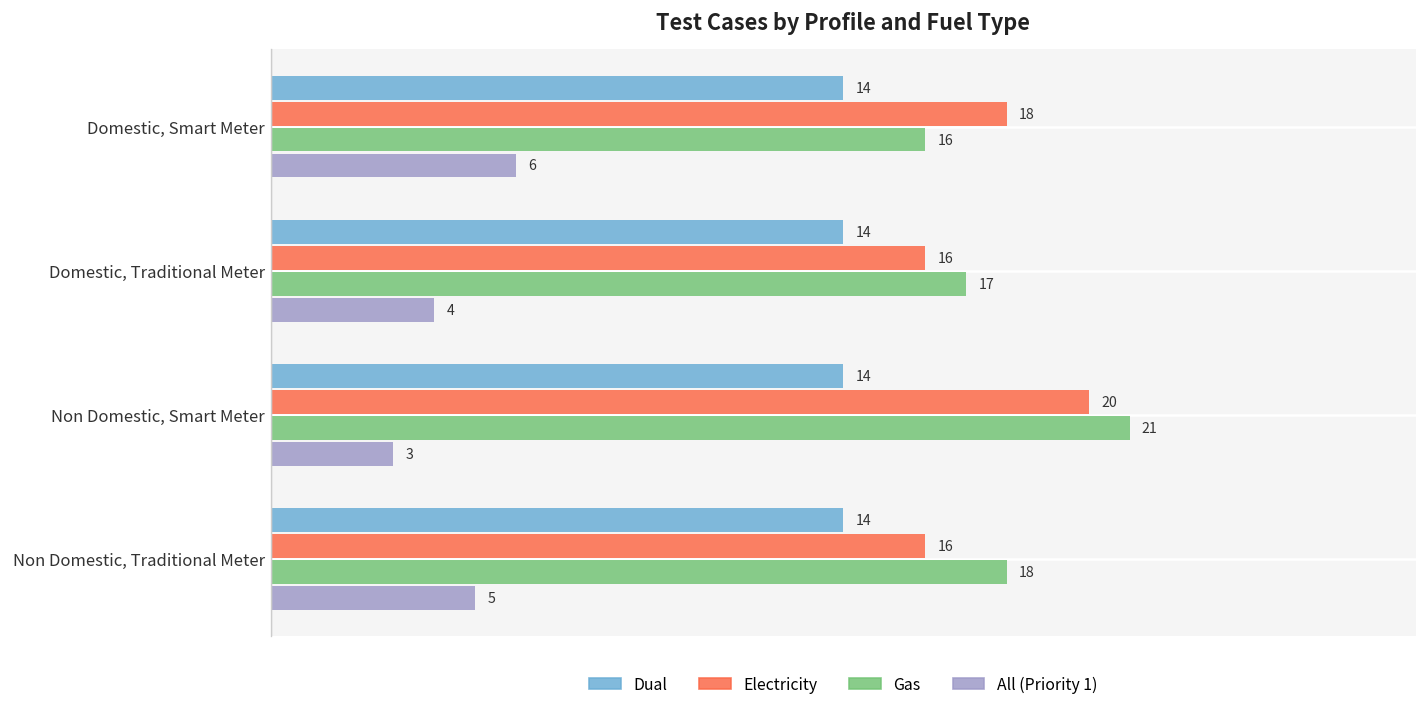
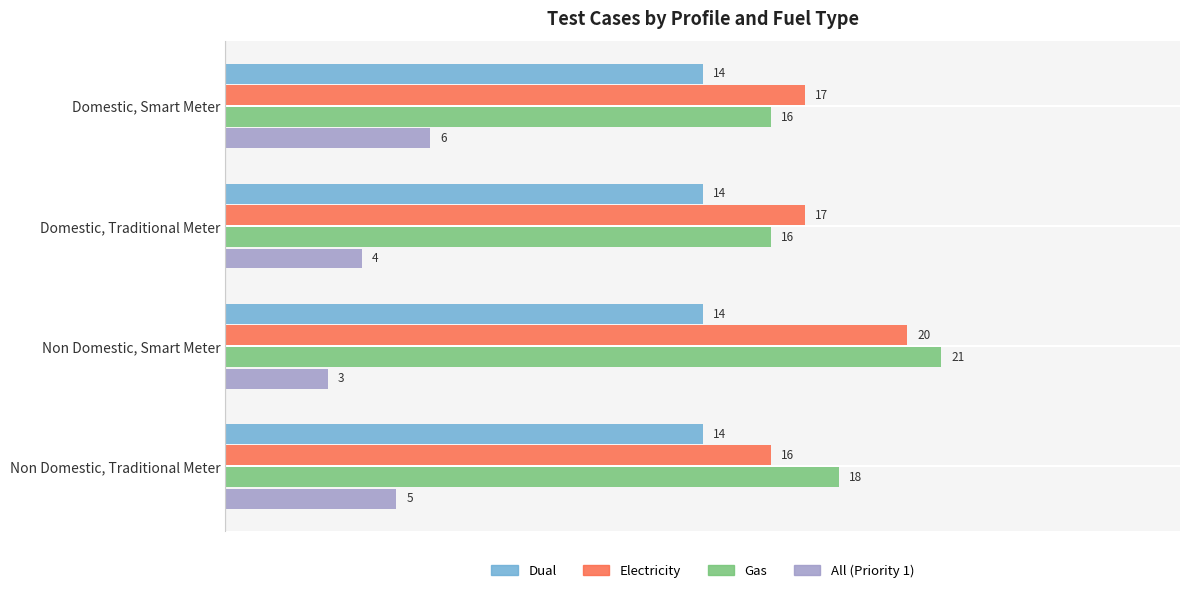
Electricity, Domestic, Smart Meter: 18 -> 17
Electricity, Domestic, Traditional Meter: 16 -> 17
Gas, Domestic, Traditional Meter: 17 -> 16
